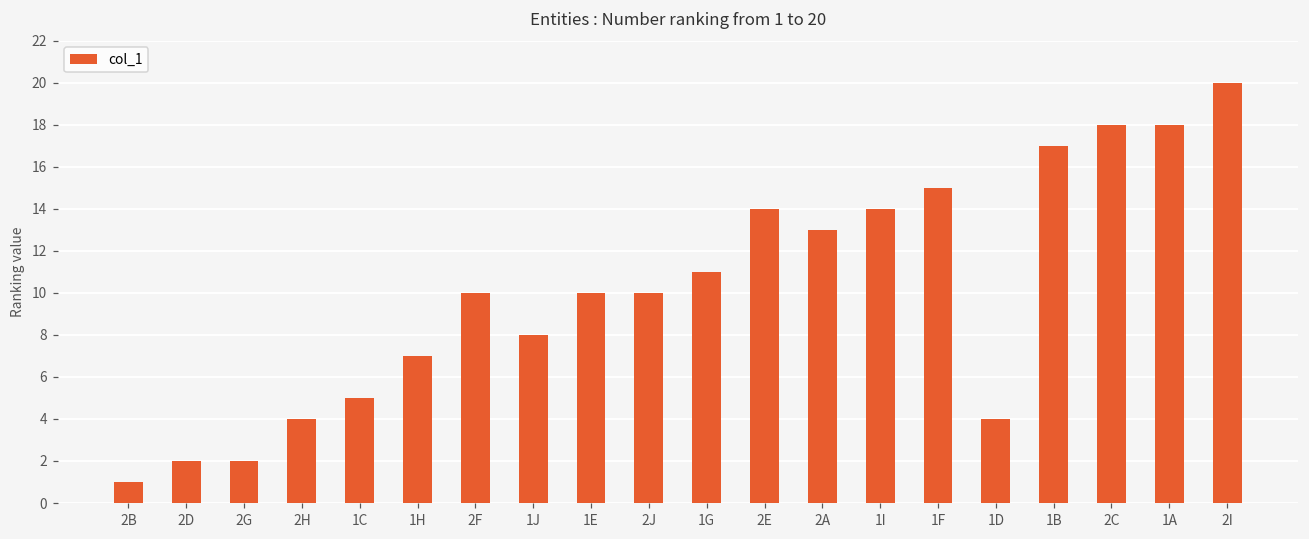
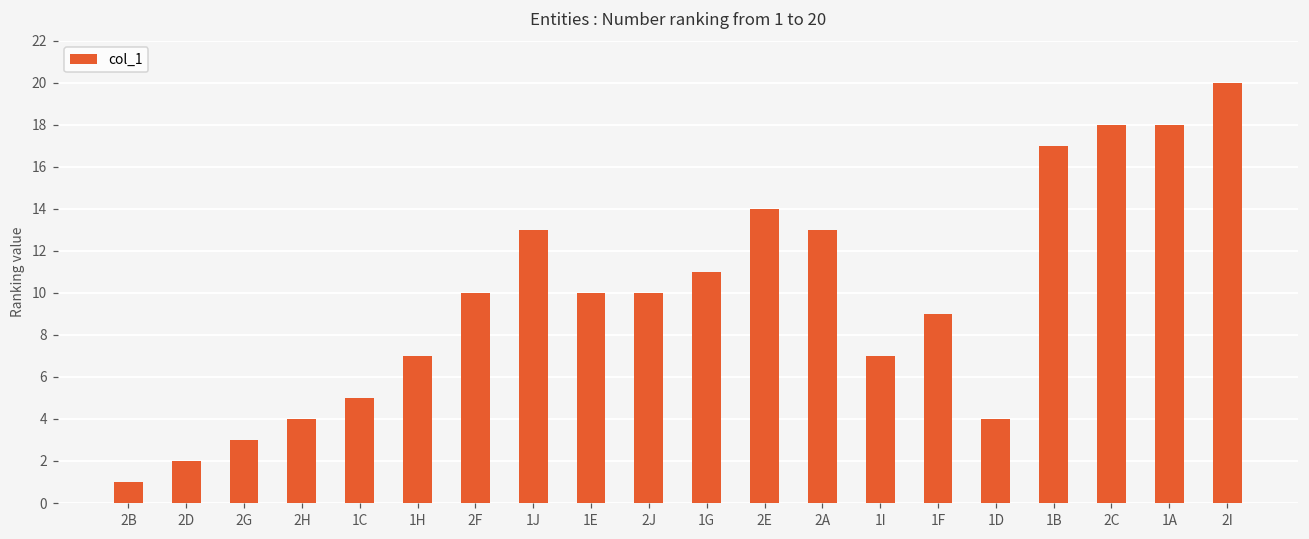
2G: 2 -> 3
1J: 8 -> 13
1I: 14 -> 7
1F: 15 -> 9
